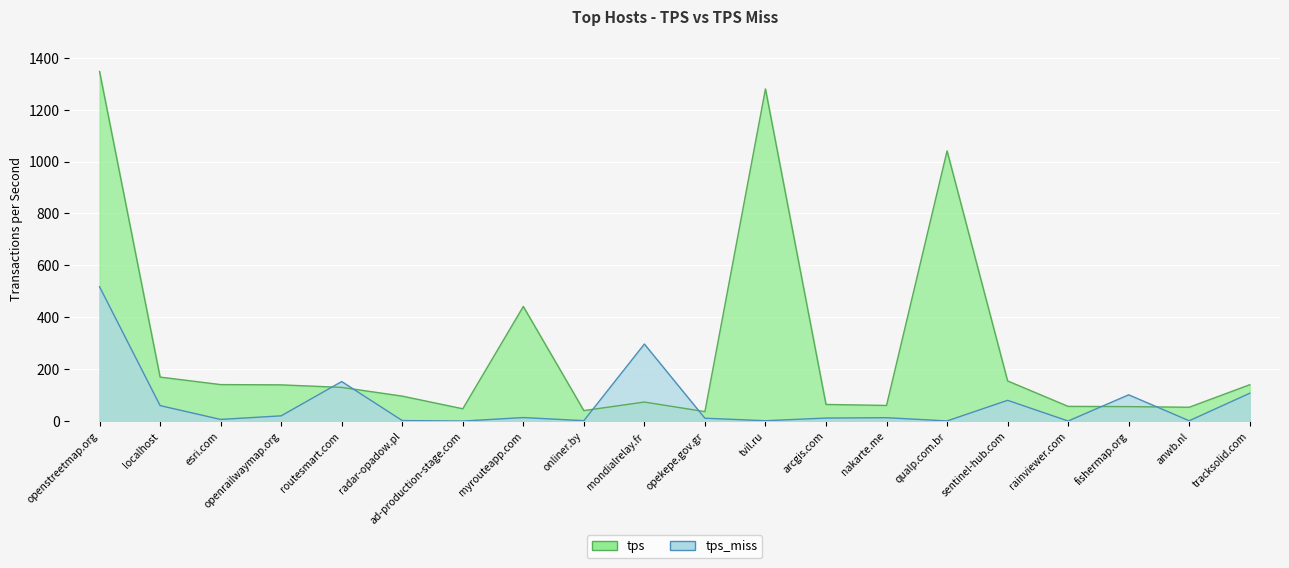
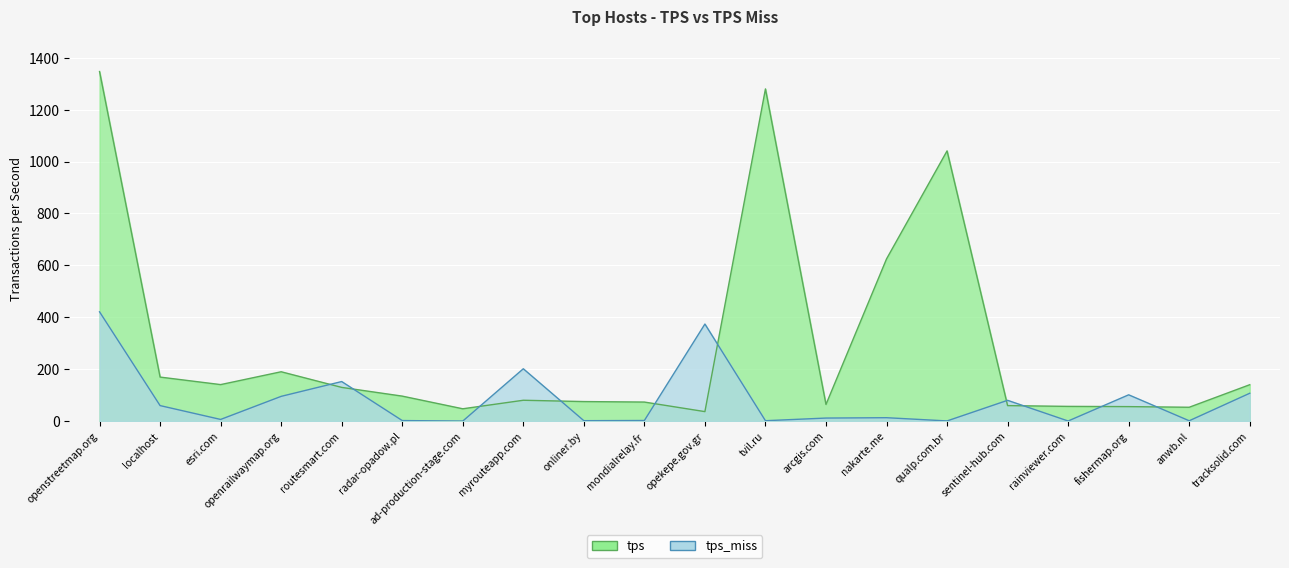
tps_miss, openstreetmap.org: 520 -> 420
tps, openrailwaymap.org: 140 -> 190
tps_miss, openrailwaymap.org: 20 -> 100
tps, myrouteapp.com: 440 -> 80
tps_miss, myrouteapp.com: 10 -> 200
tps, onliner.by: 40 -> 80
tps_miss, mondialrelay.fr: 300 -> 0
tps_miss, opekepe.gov.gr: 10 -> 370
tps, nakarte.me: 60 -> 620
tps, sentinel-hub.com: 150 -> 60
